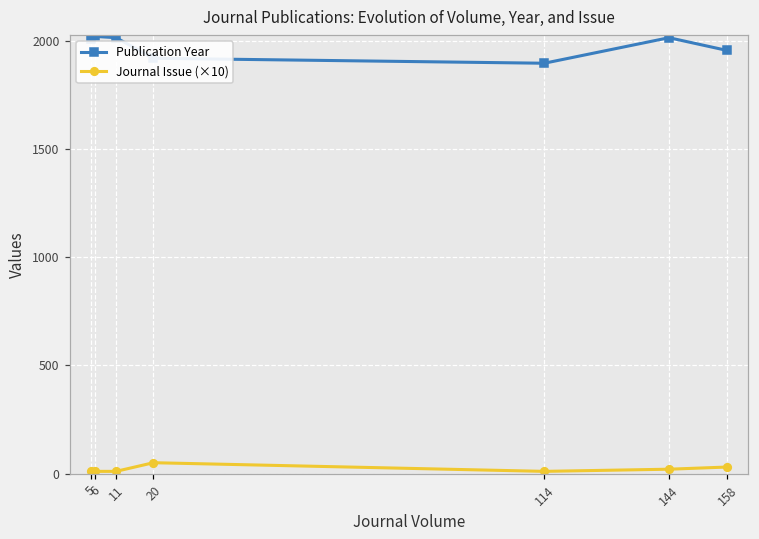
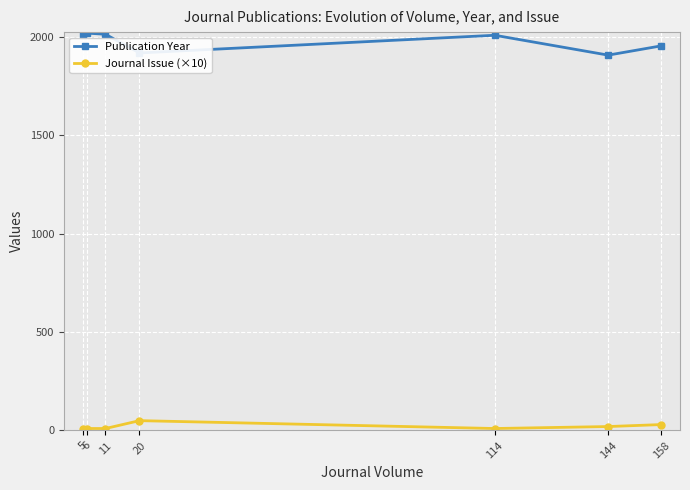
Publication Year, 114: 1900 -> 2010
Publication Year, 144: 2010 -> 1910
